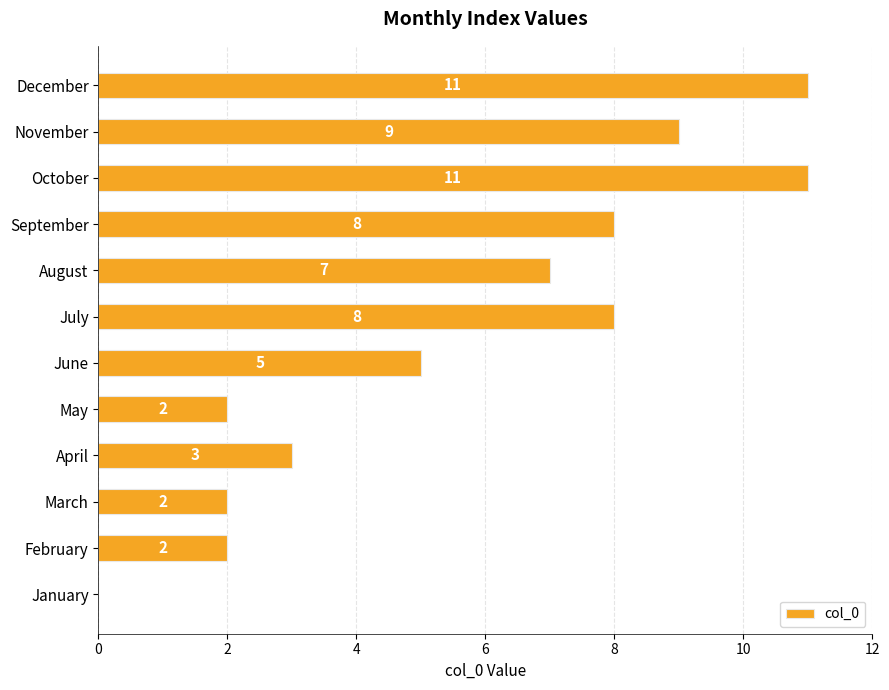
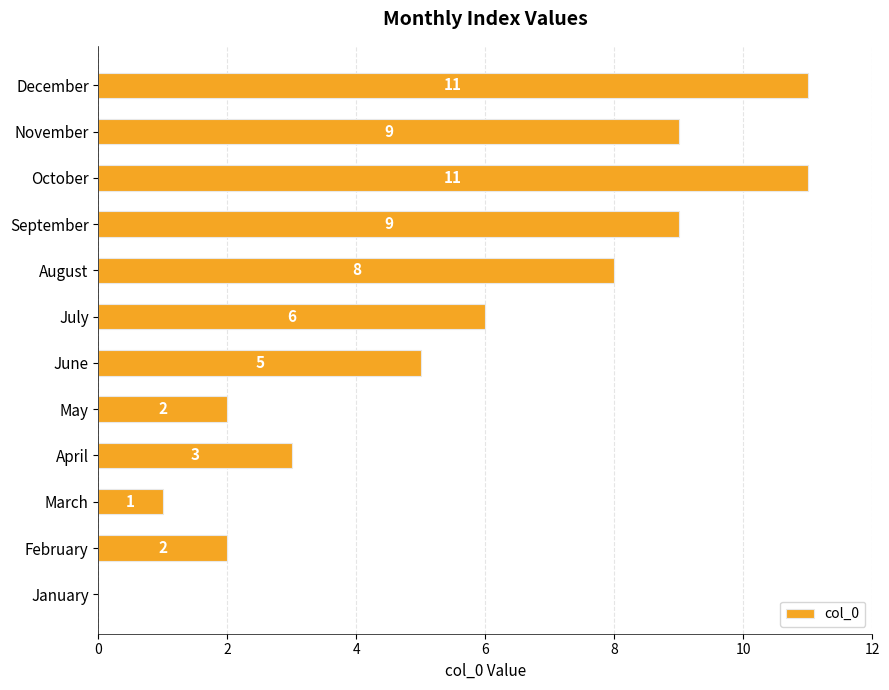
September: 8 -> 9
August: 7 -> 8
July: 8 -> 6
March: 2 -> 1
